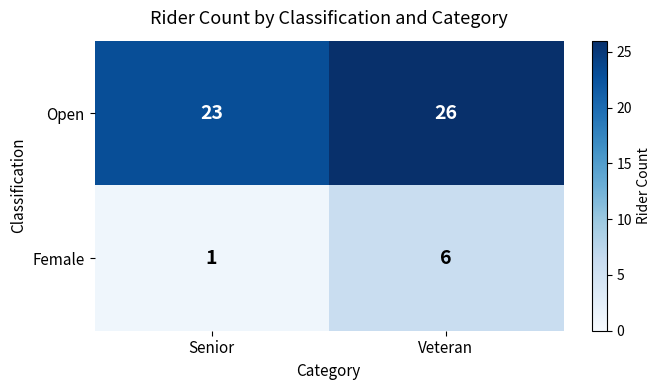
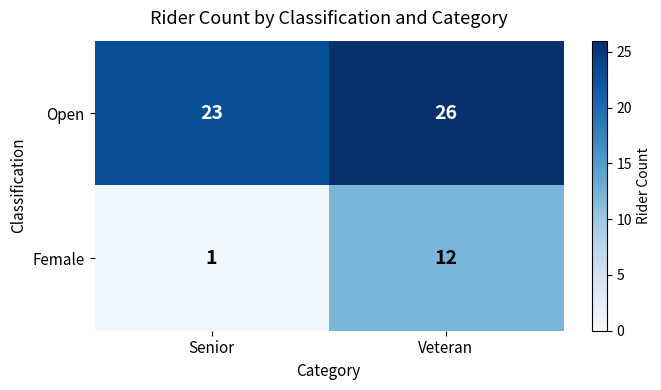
Female, Veteran: 6 -> 12
